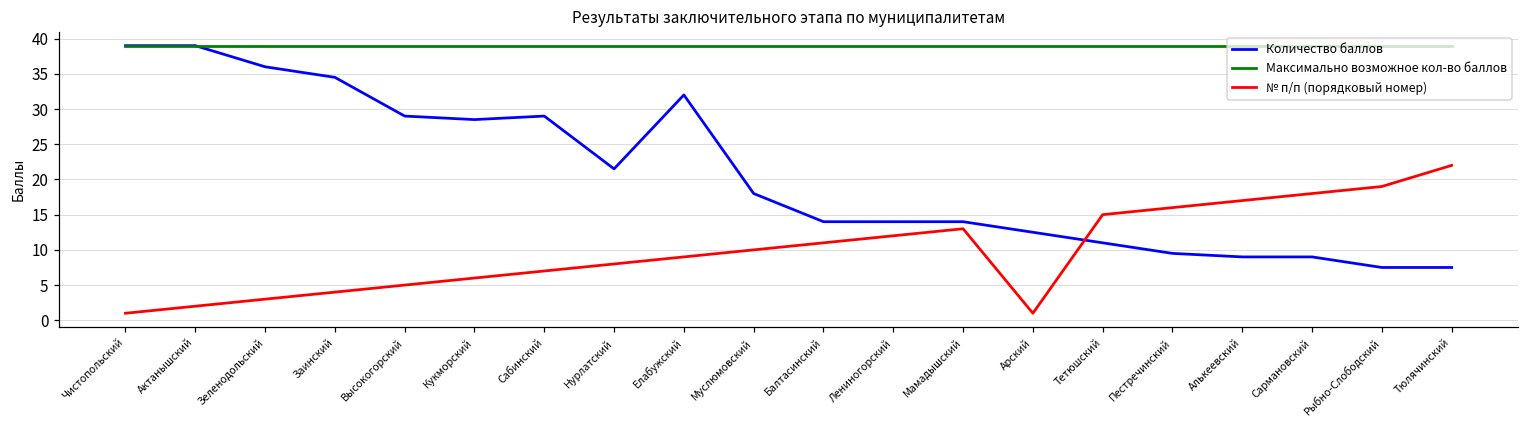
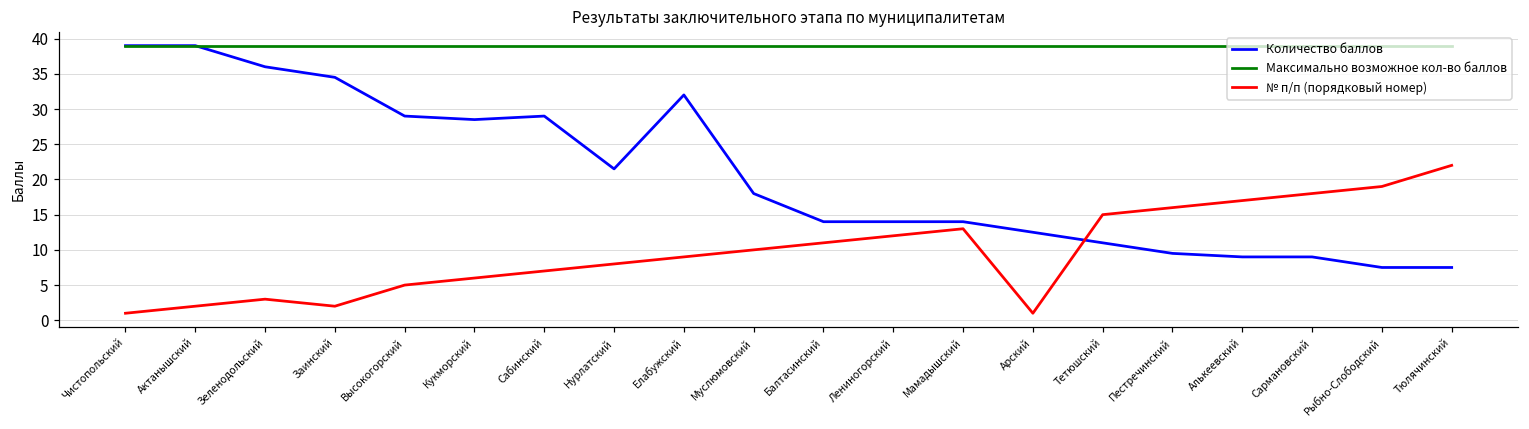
№ п/п (порядковый номер), Заинский: 4 -> 2
